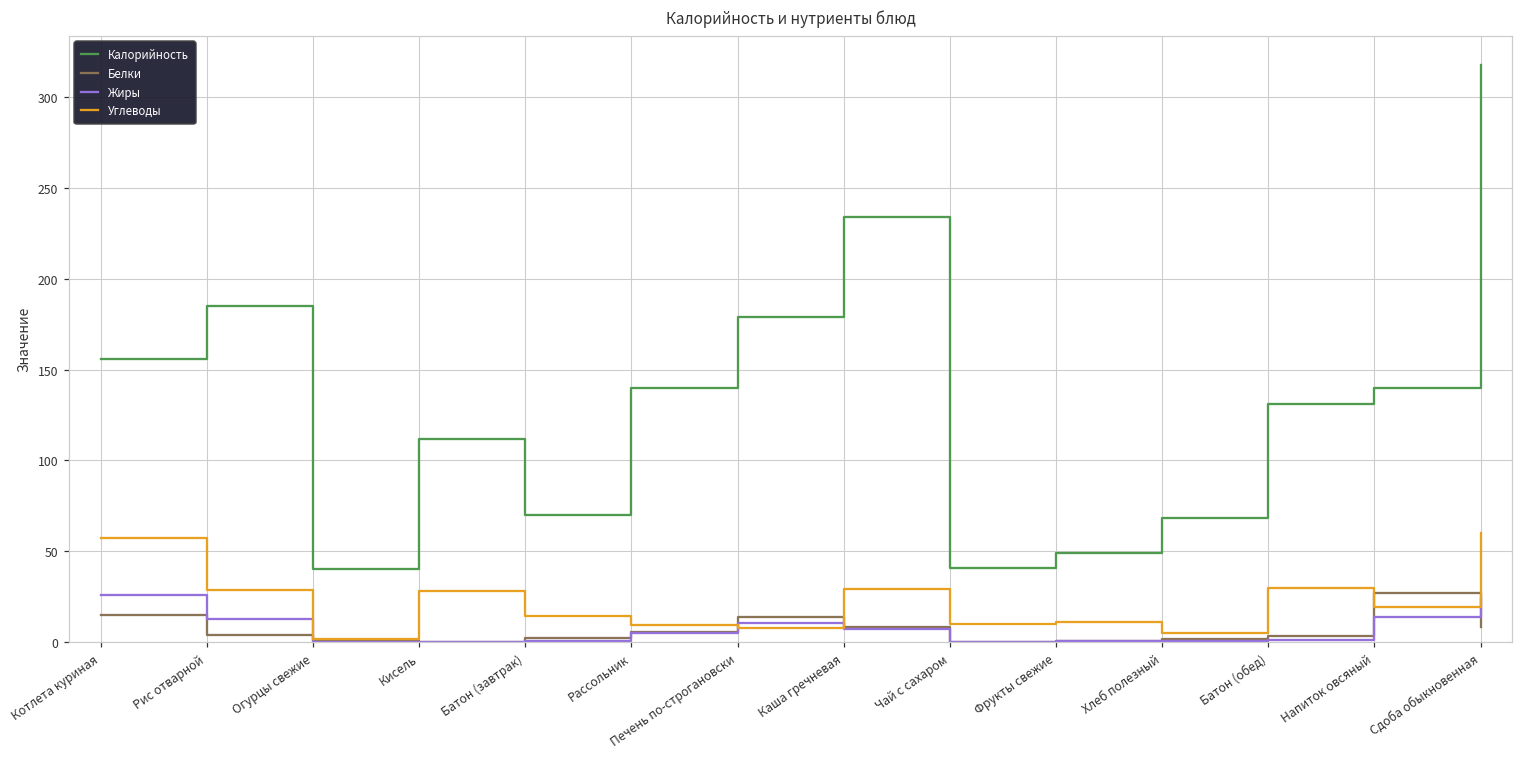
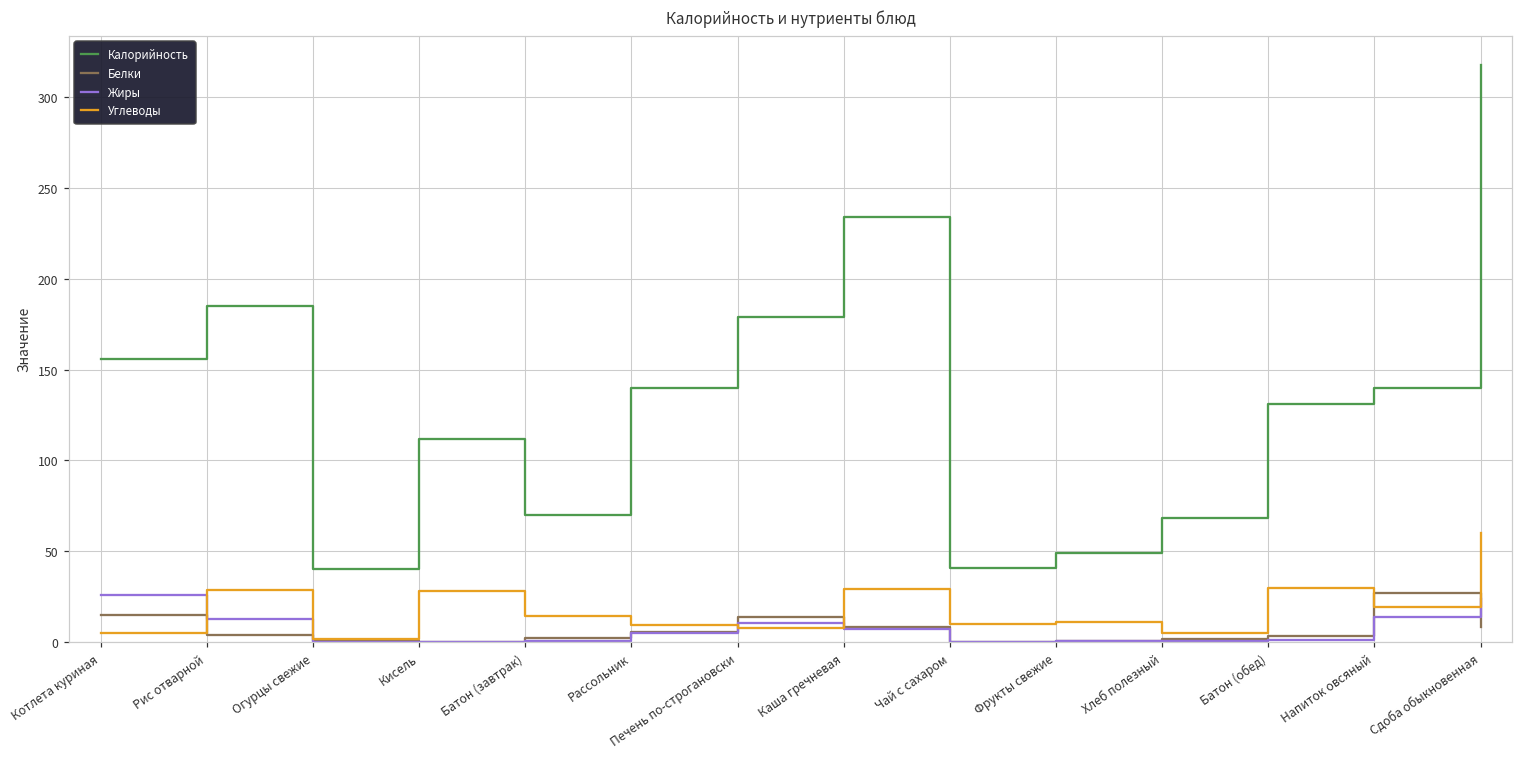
Углеводы, Котлета куриная: 57 -> 5
